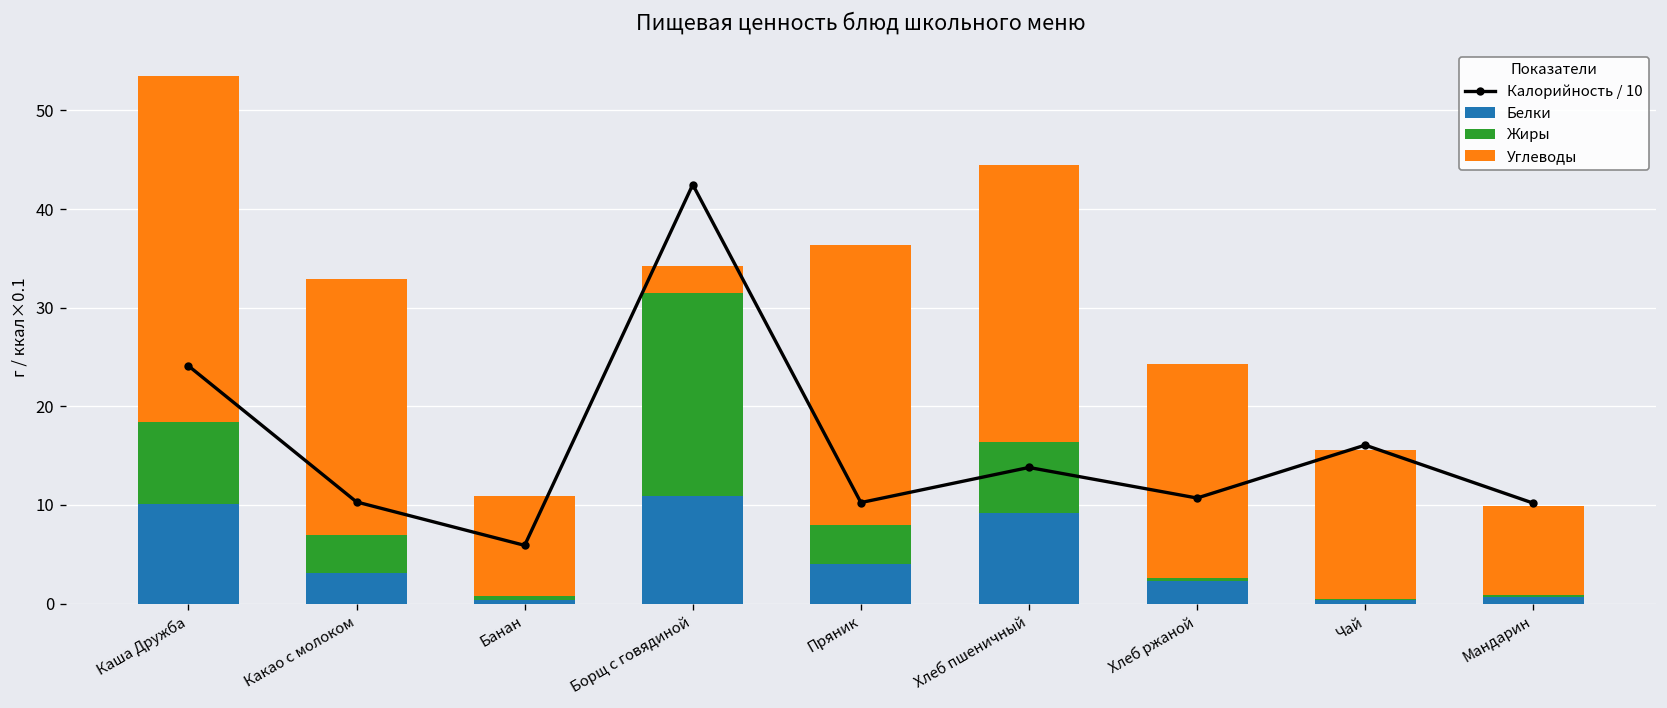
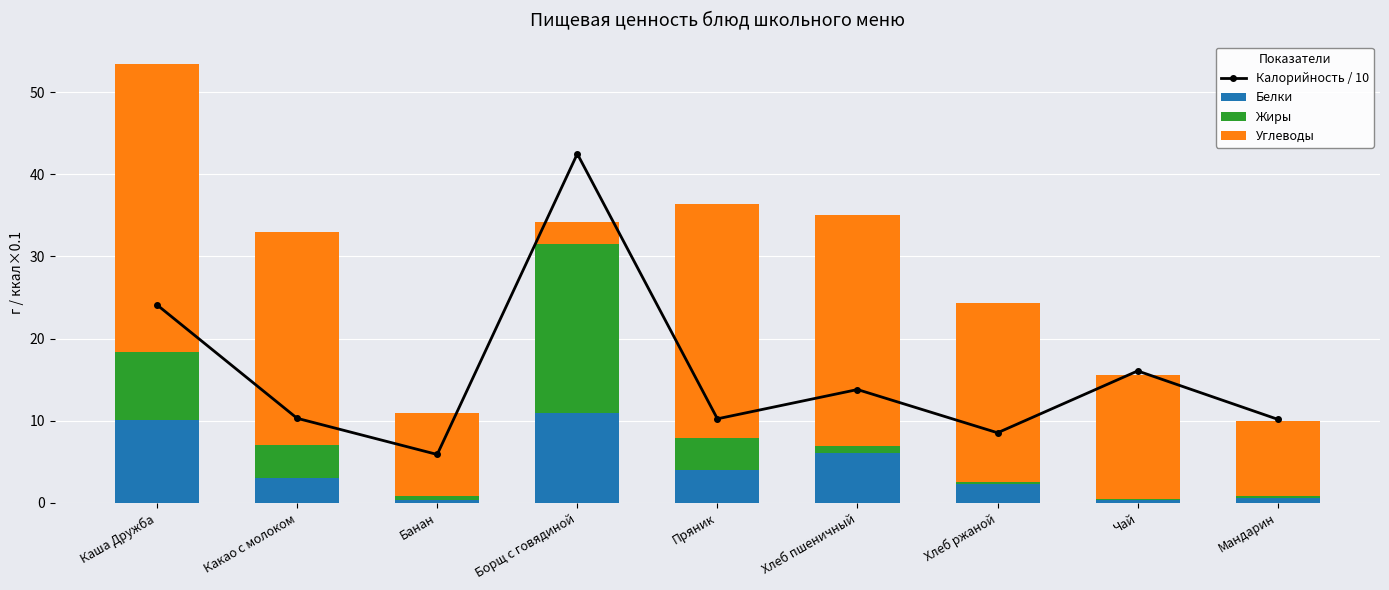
Белки, Хлеб пшеничный: 9 -> 6
Жиры, Хлеб пшеничный: 7 -> 1
Калорийность / 10, Хлеб ржаной: 11 -> 9
